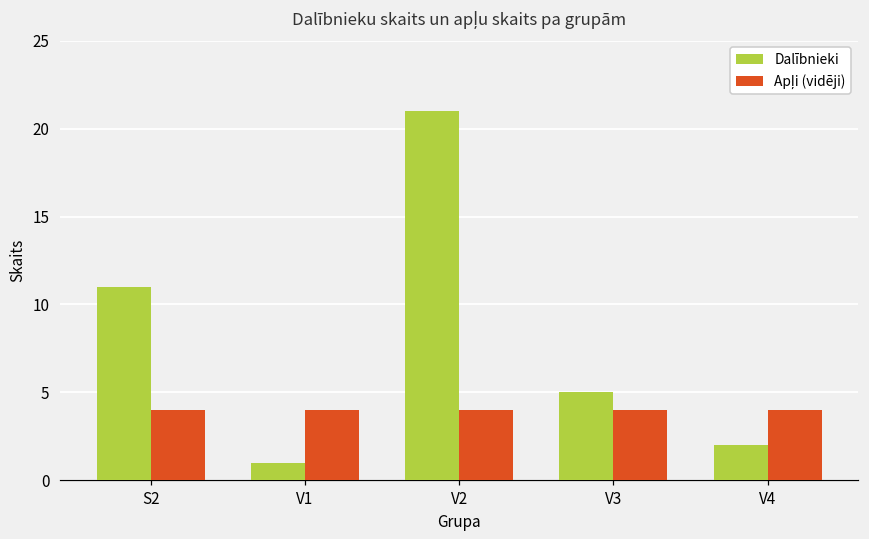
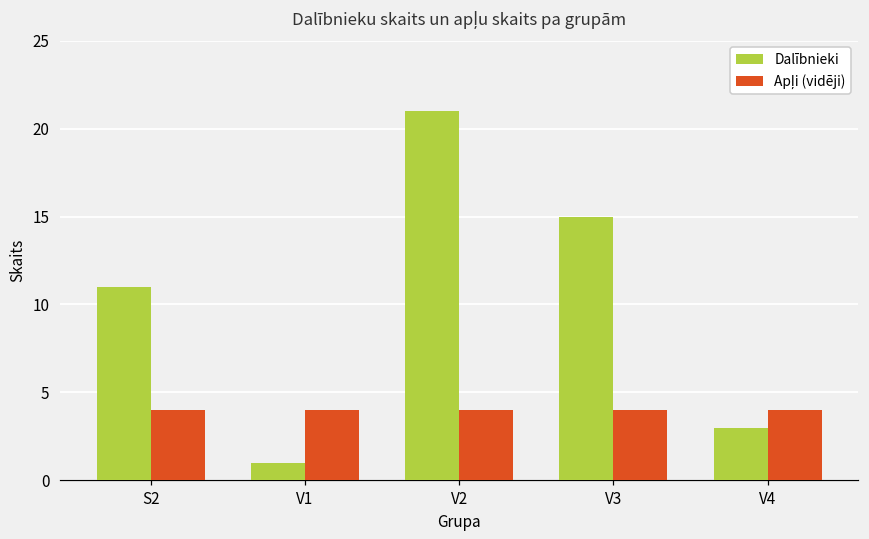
Dalībnieki, V3: 5 -> 15
Dalībnieki, V4: 2 -> 3
